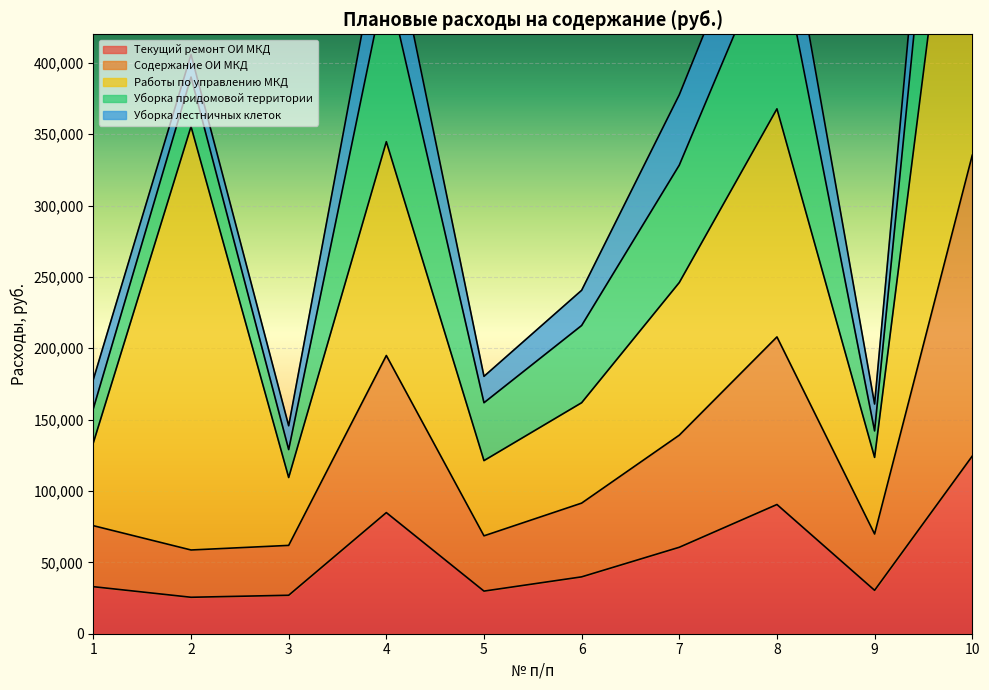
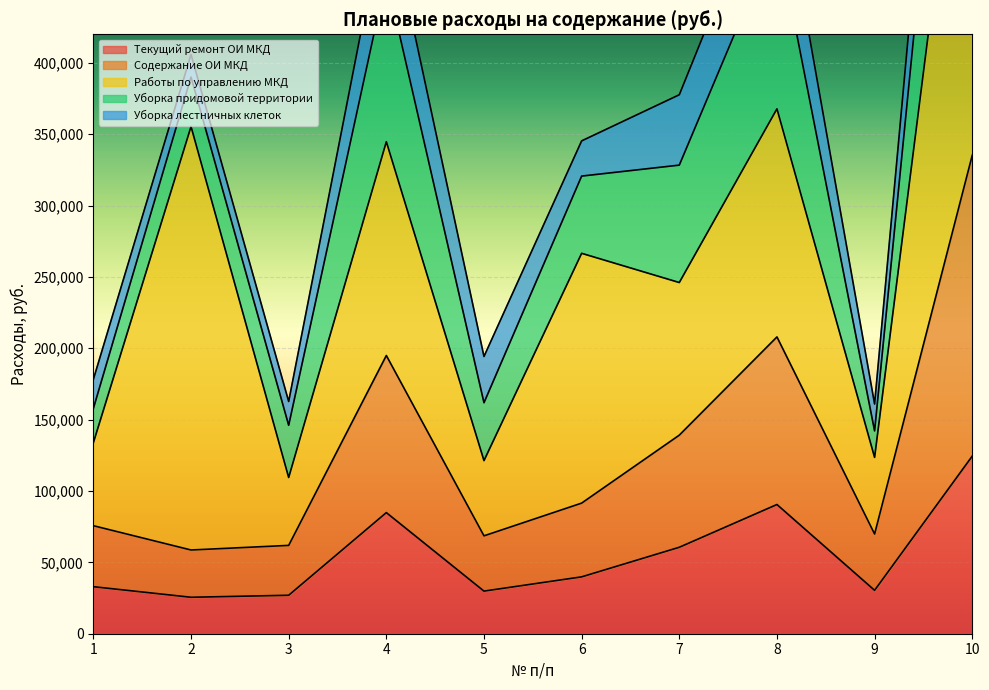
Уборка придомовой территории, 3: 20,000 -> 37,000
Уборка лестничных клеток, 5: 18,000 -> 32,000
Работы по управлению МКД, 6: 70,000 -> 175,000
